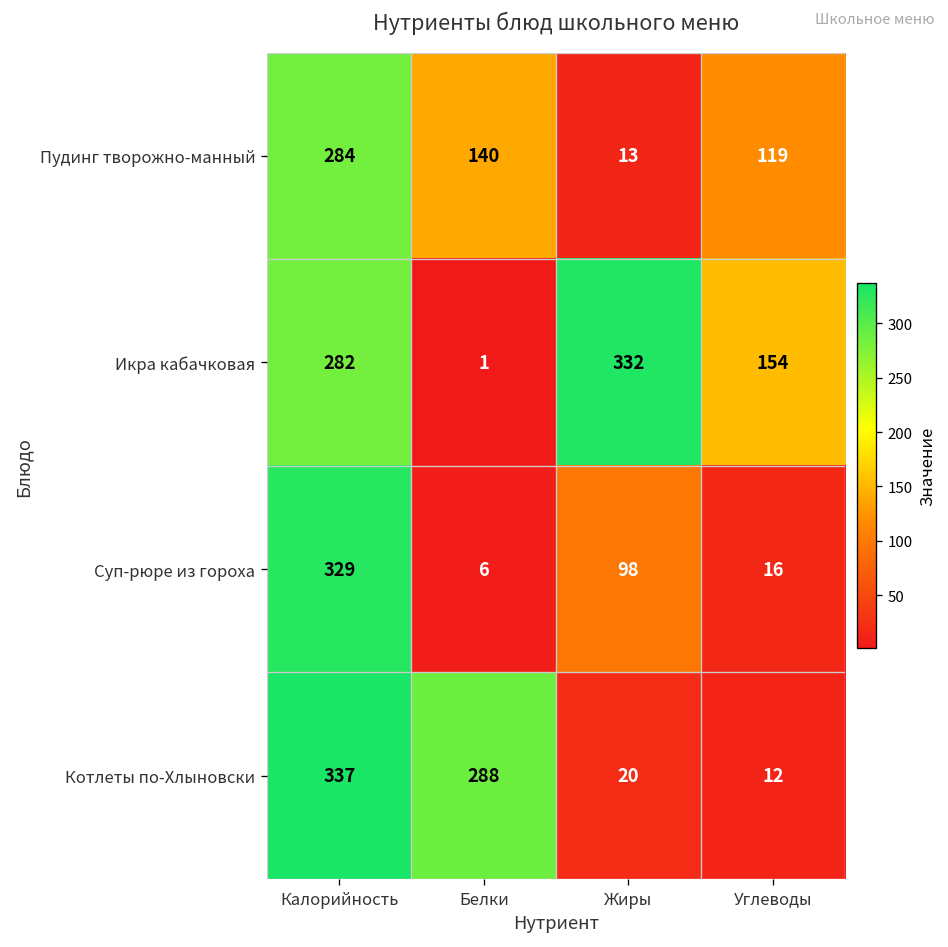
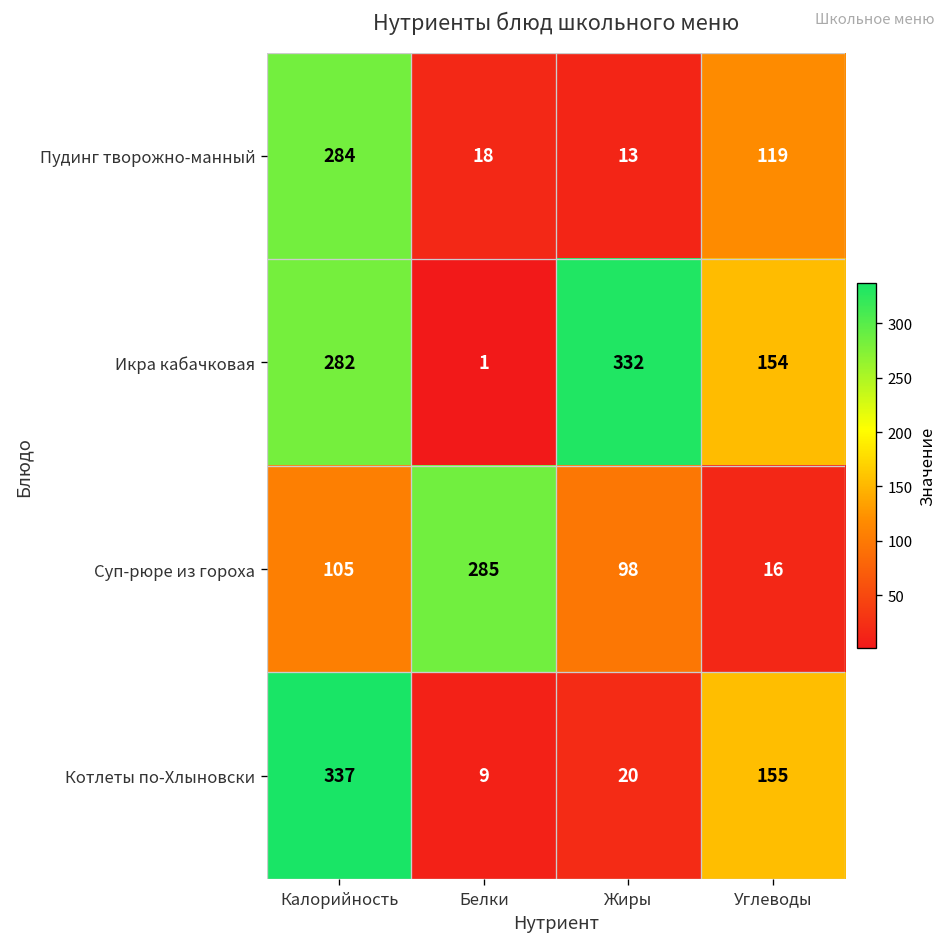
Пудинг творожно-манный, Белки: 140 -> 18
Суп-рюре из гороха, Калорийность: 329 -> 105
Суп-рюре из гороха, Белки: 6 -> 285
Котлеты по-Хлыновски, Белки: 288 -> 9
Котлеты по-Хлыновски, Углеводы: 12 -> 155
